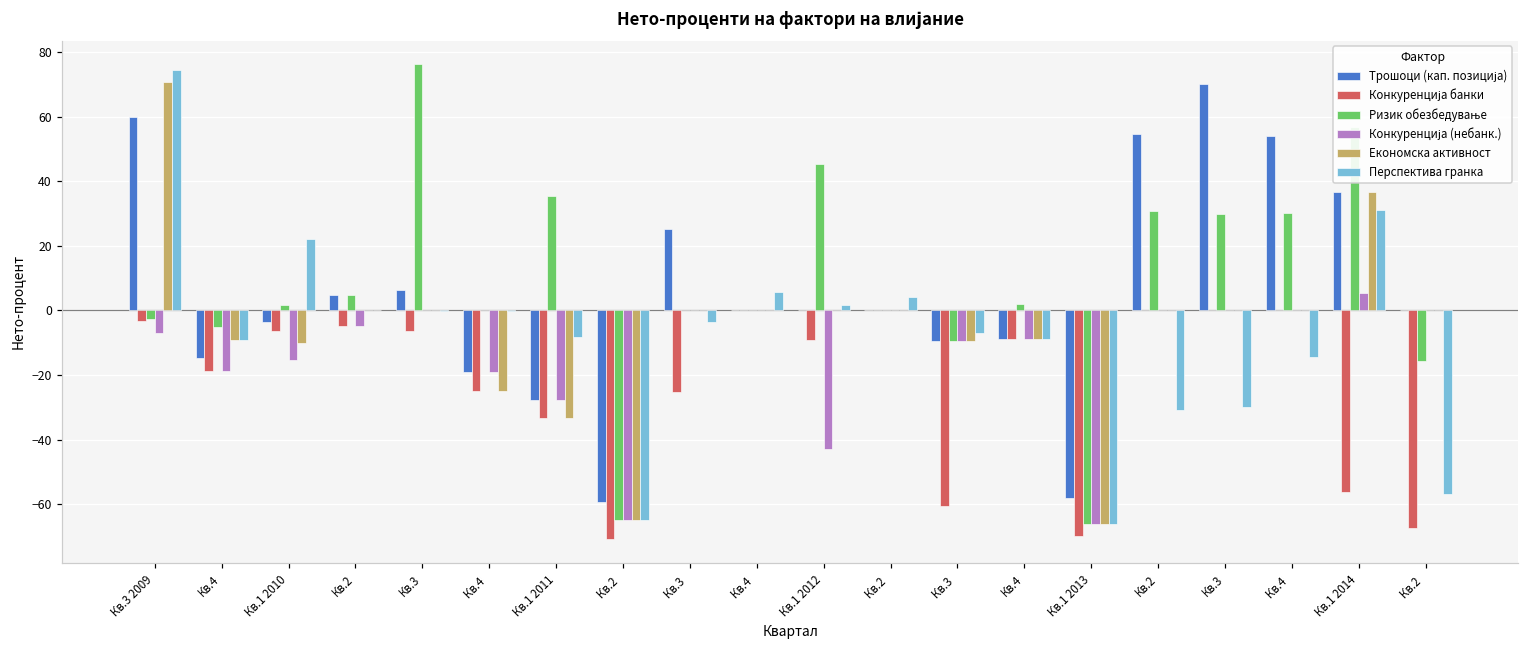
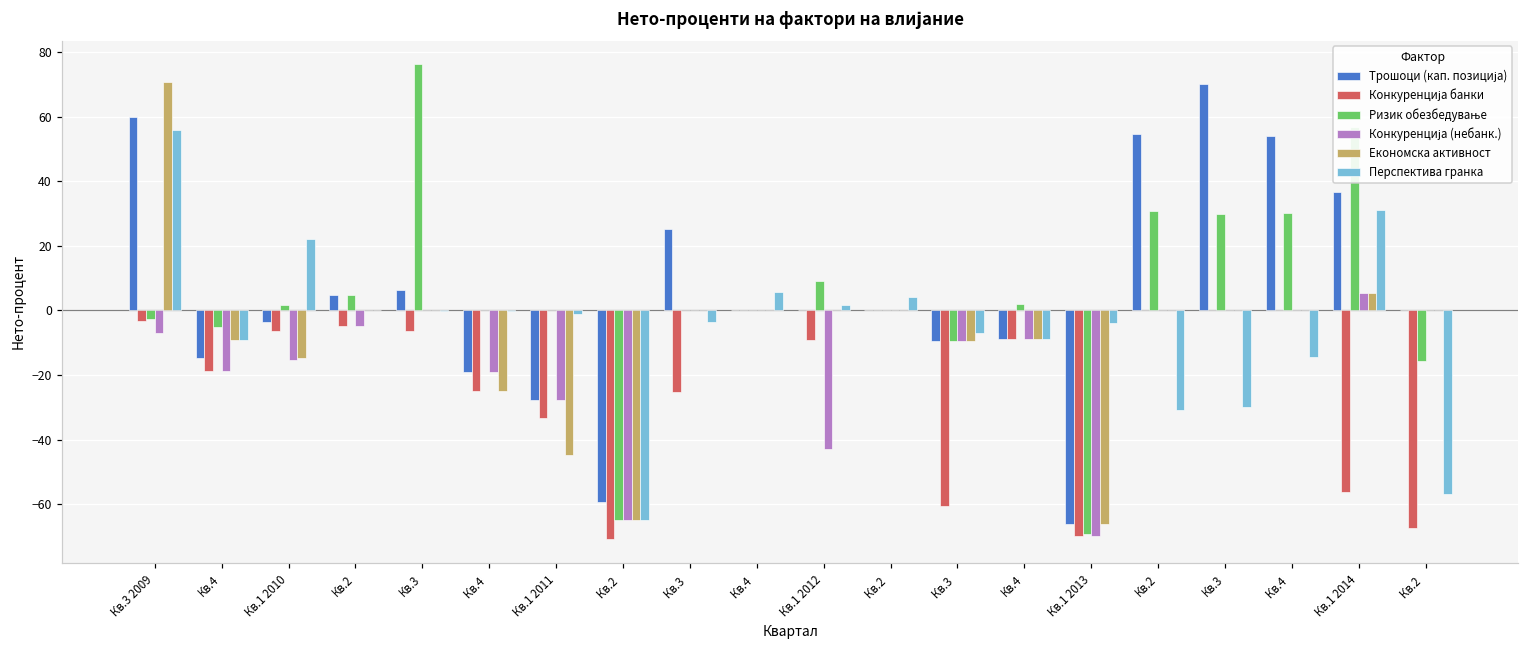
Перспектива гранка, Кв.3 2009: 74 -> 56
Економска активност, Кв.1 2010: -10 -> -15
Ризик обезбедување, Кв.1 2011: 36 -> 0
Економска активност, Кв.1 2011: -33 -> -45
Перспектива гранка, Кв.1 2011: -8 -> -1
Ризик обезбедување, Кв.1 2012: 45 -> 9
Трошоци (кап. позиција), Кв.1 2013: -58 -> -66
Ризик обезбедување, Кв.1 2013: -66 -> -69
Конкуренција (небанк.), Кв.1 2013: -66 -> -70
Перспектива гранка, Кв.1 2013: -66 -> -4
Економска активност, Кв.1 2014: 37 -> 6
